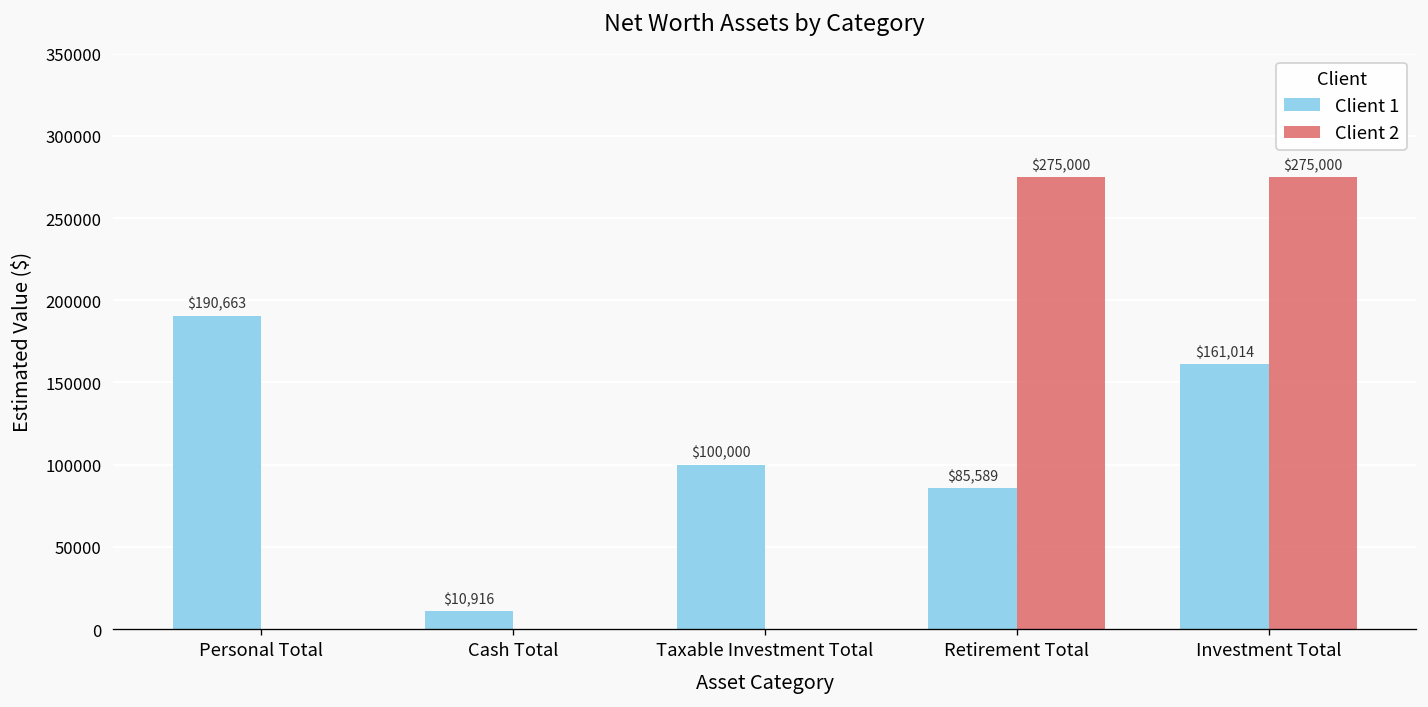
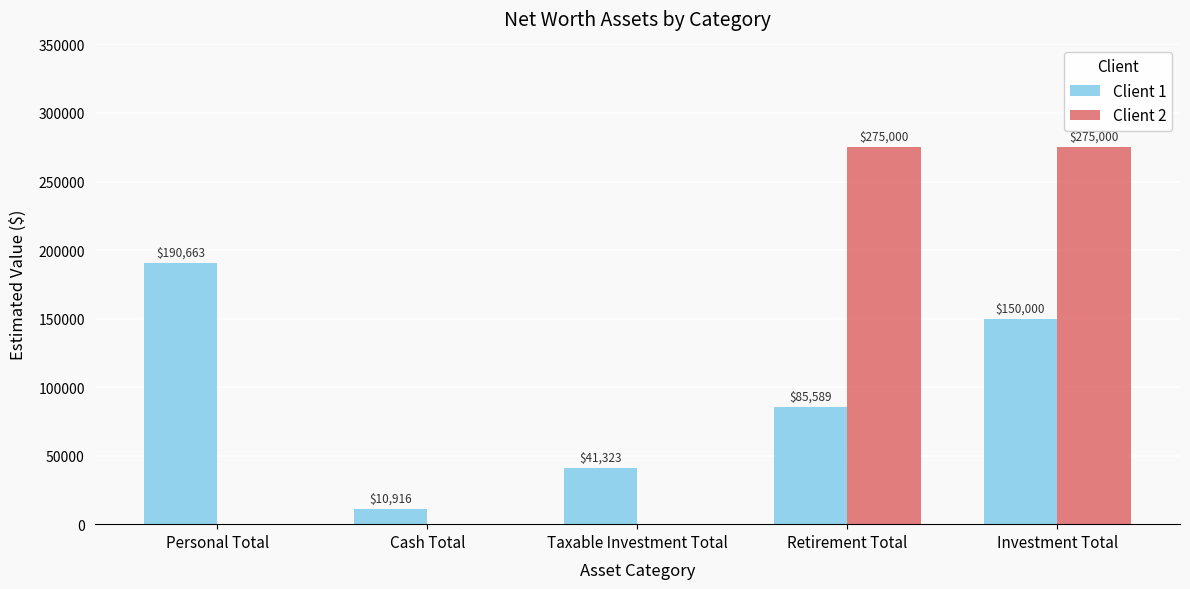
Client 1, Taxable Investment Total: $100,000 -> $41,323
Client 1, Investment Total: $161,014 -> $150,000
